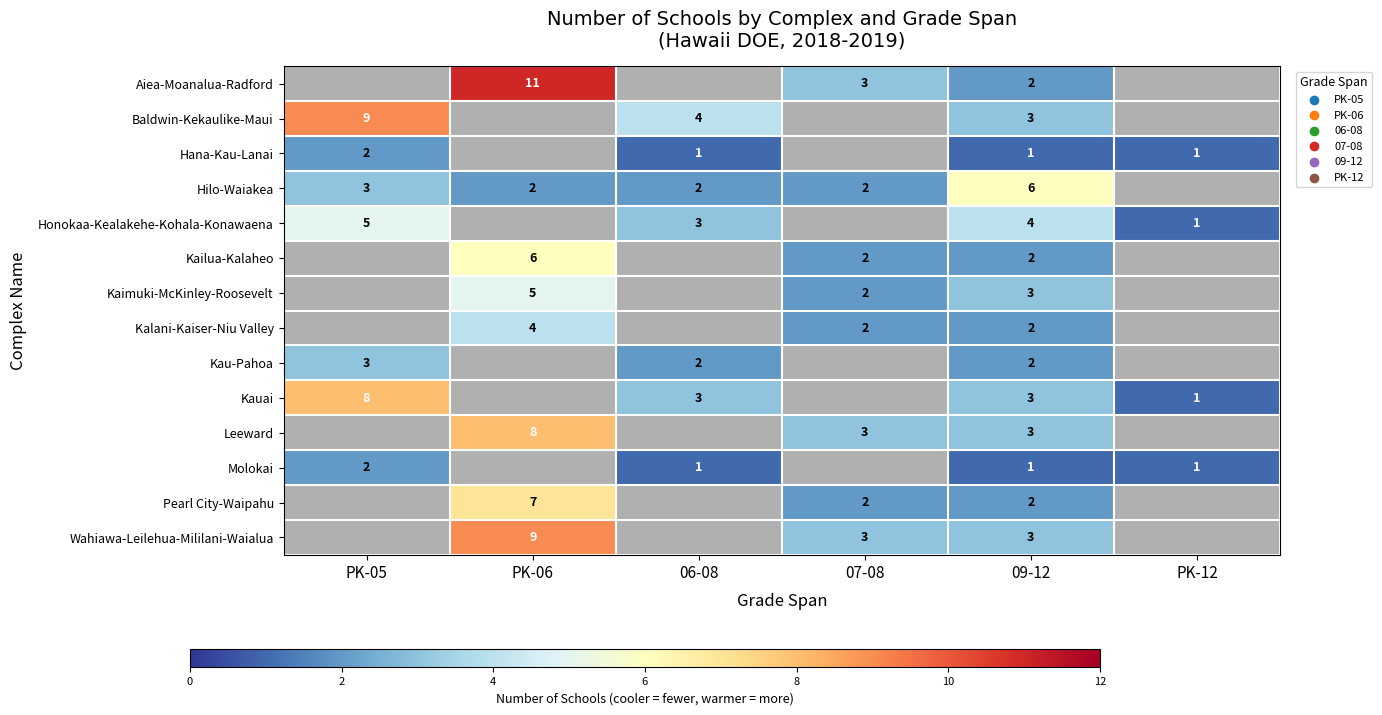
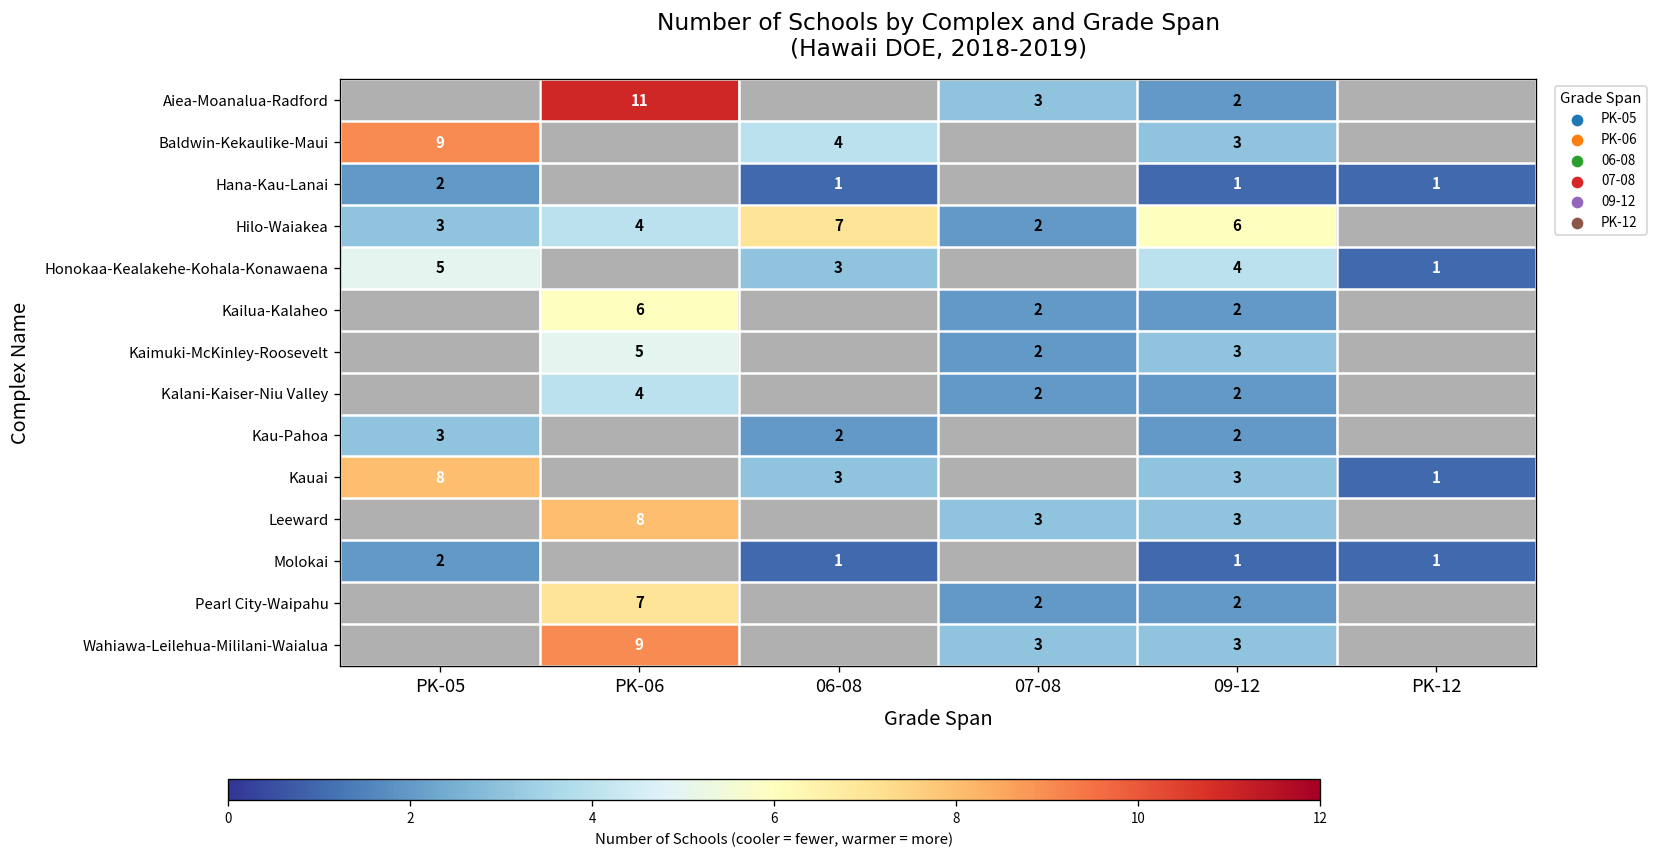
Hilo-Waiakea, PK-06: 2 -> 4
Hilo-Waiakea, 06-08: 2 -> 7
